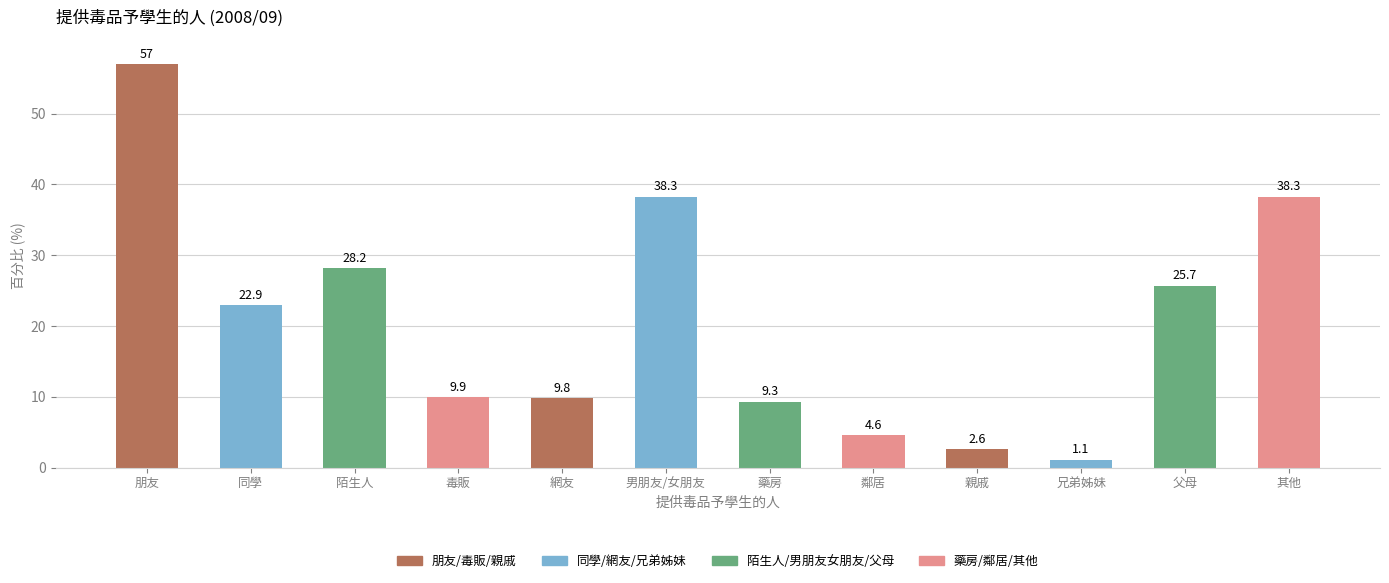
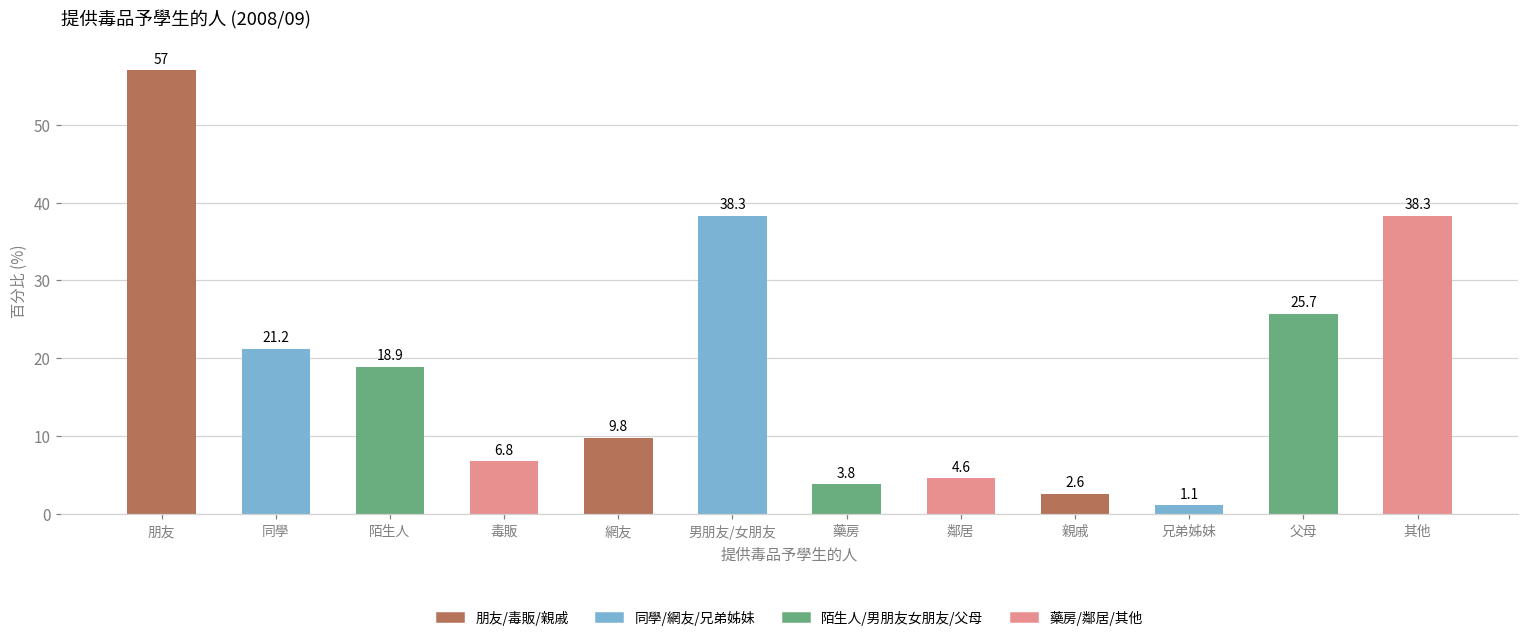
同學: 22.9 -> 21.2
陌生人: 28.2 -> 18.9
毒販: 9.9 -> 6.8
藥房: 9.3 -> 3.8
